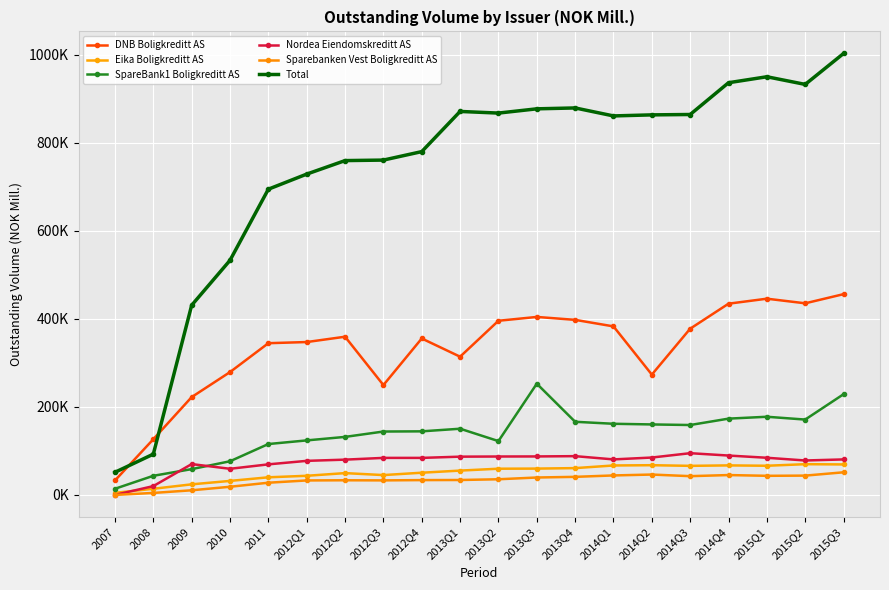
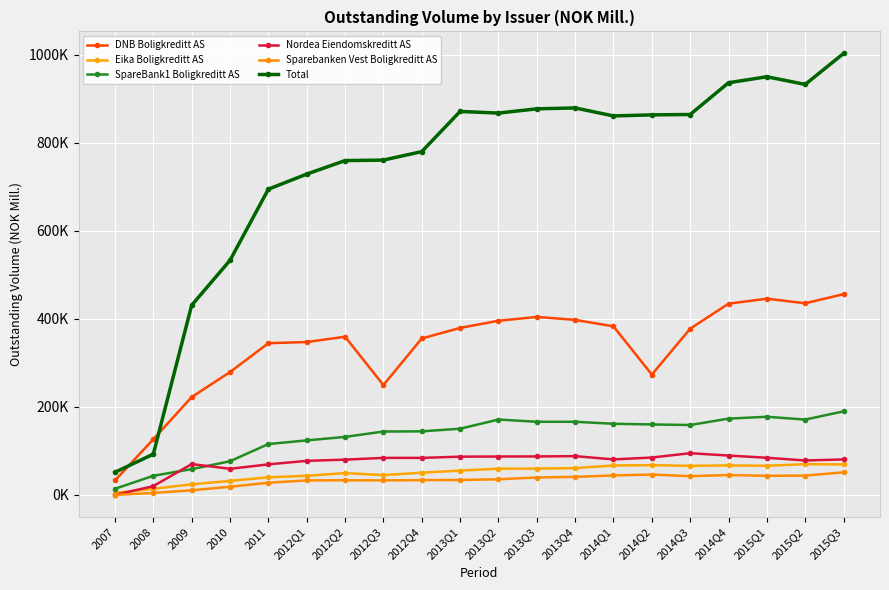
DNB Boligkreditt AS, 2013Q1: 310000 -> 380000
SpareBank1 Boligkreditt AS, 2013Q2: 120000 -> 170000
SpareBank1 Boligkreditt AS, 2013Q3: 250000 -> 170000
SpareBank1 Boligkreditt AS, 2015Q3: 230000 -> 190000
